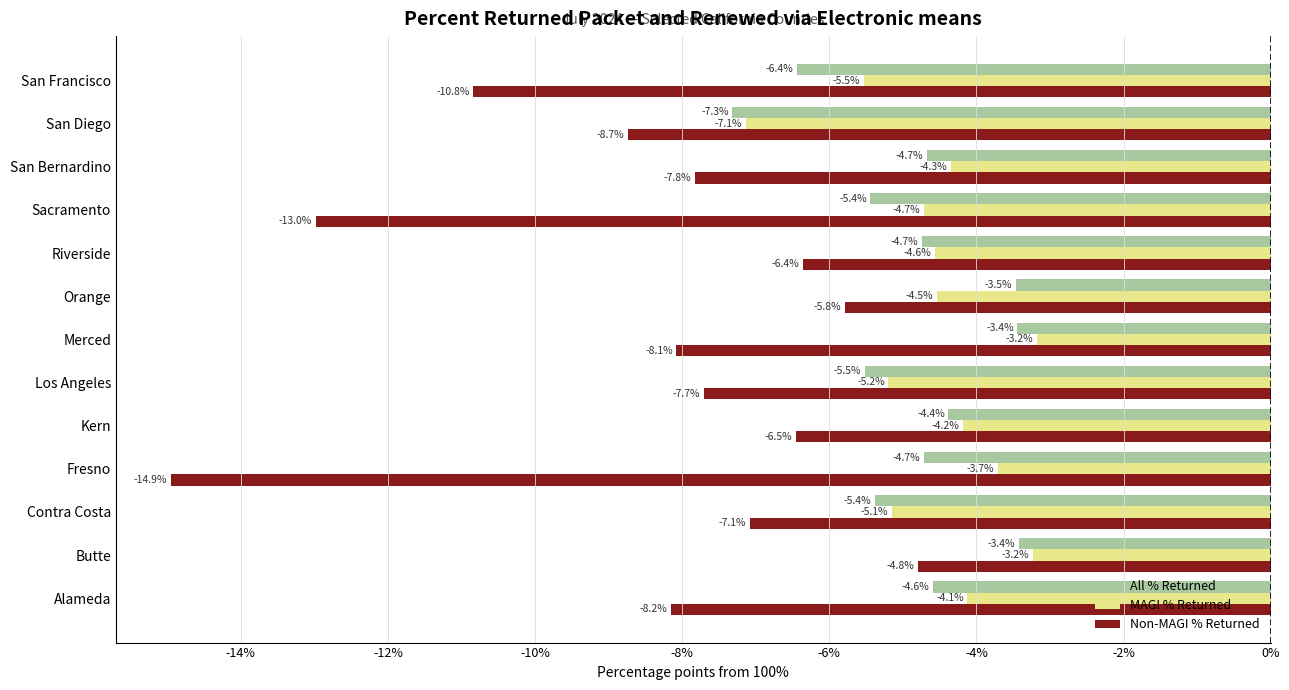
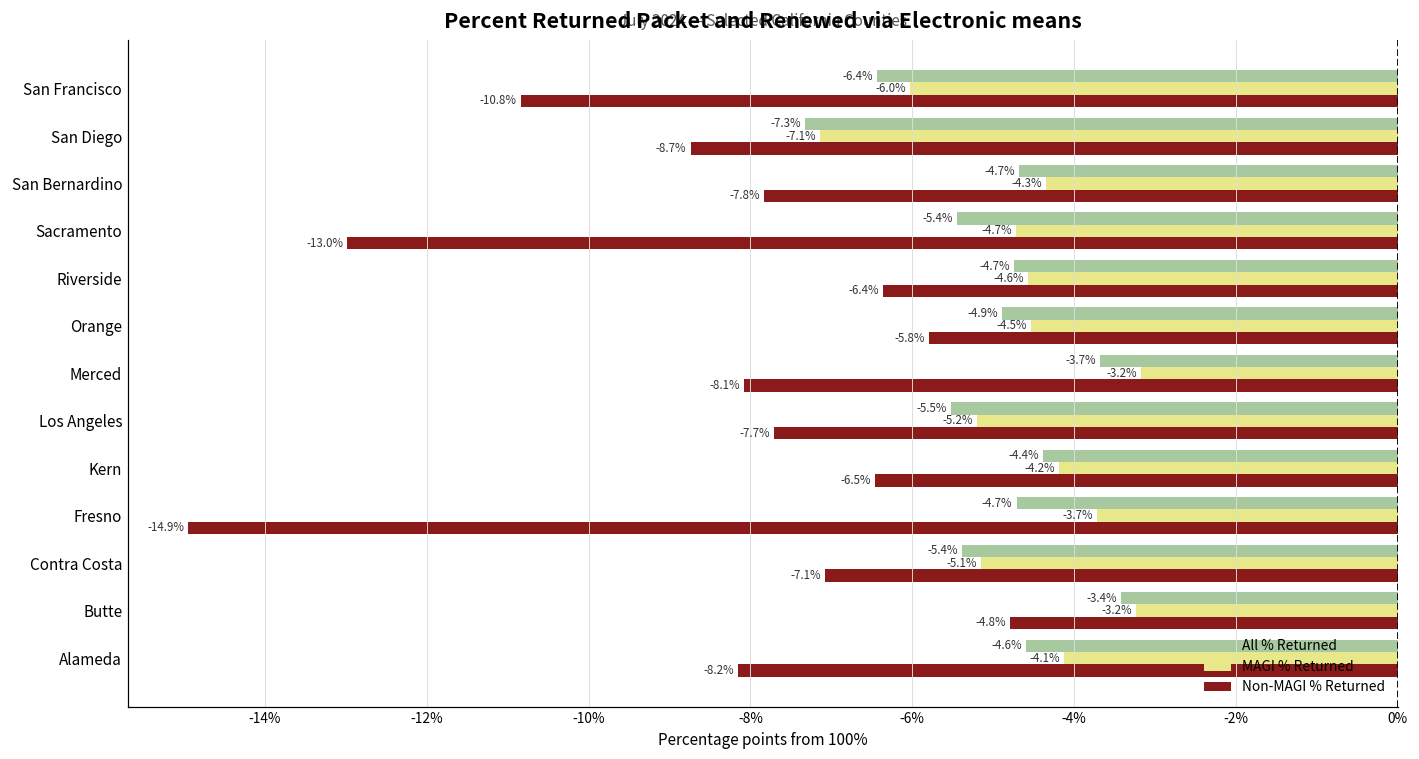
MAGI % Returned, San Francisco: -5.5% -> -6.0%
All % Returned, Orange: -3.5% -> -4.9%
All % Returned, Merced: -3.4% -> -3.7%
